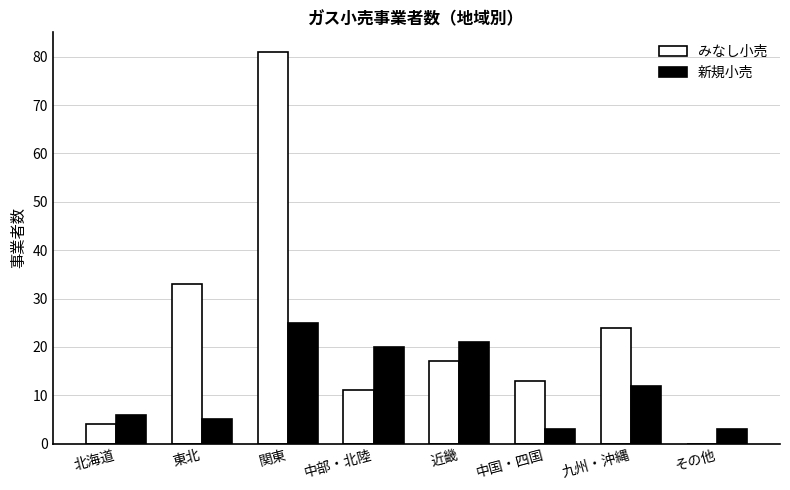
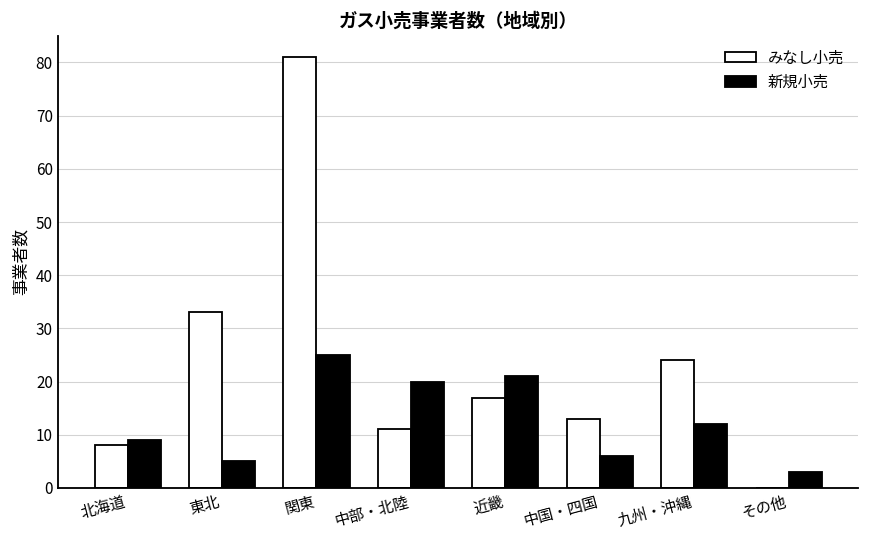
みなし小売, 北海道: 4 -> 8
新規小売, 北海道: 6 -> 9
新規小売, 中国・四国: 3 -> 6
